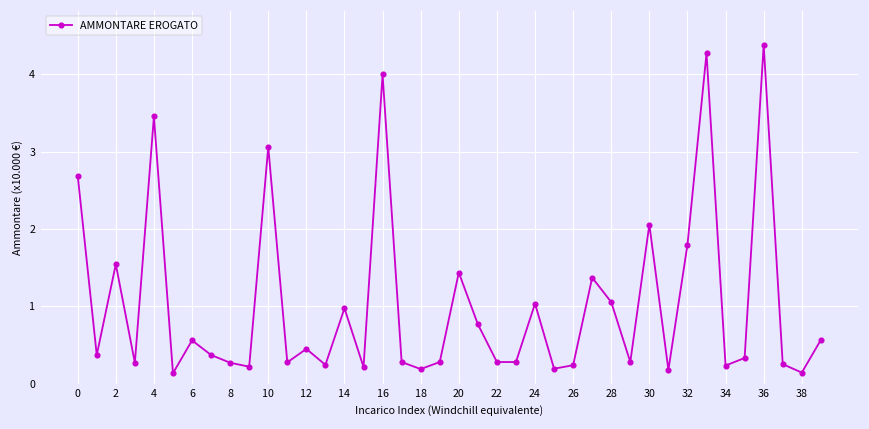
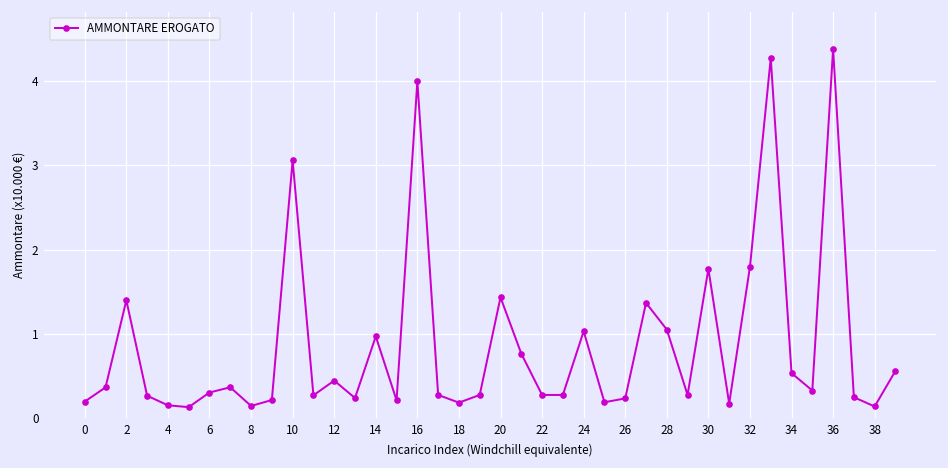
0: 2.7 -> 0.2
2: 1.5 -> 1.4
4: 3.5 -> 0.2
6: 0.6 -> 0.3
8: 0.3 -> 0.1
30: 2.1 -> 1.8
34: 0.2 -> 0.5
